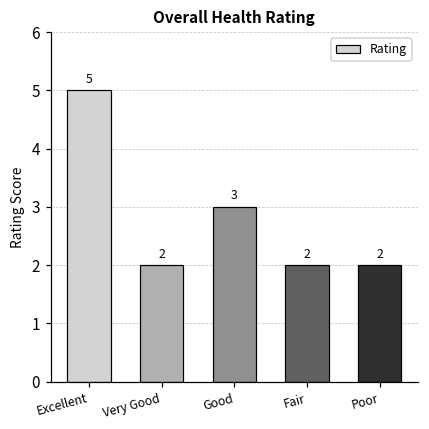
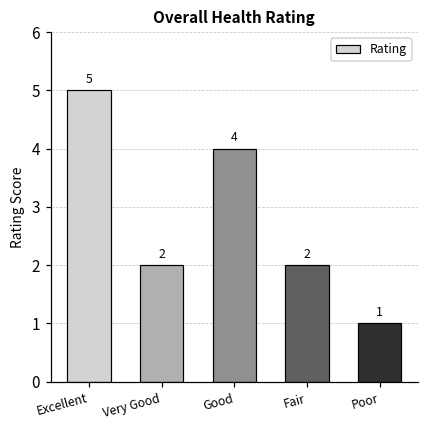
Good: 3 -> 4
Poor: 2 -> 1
